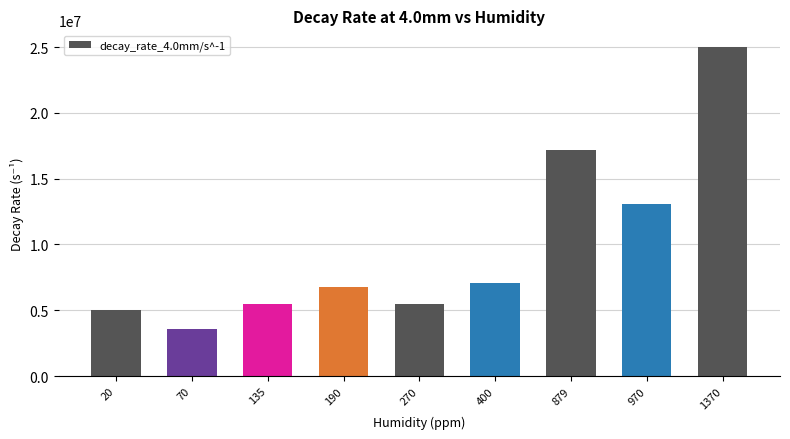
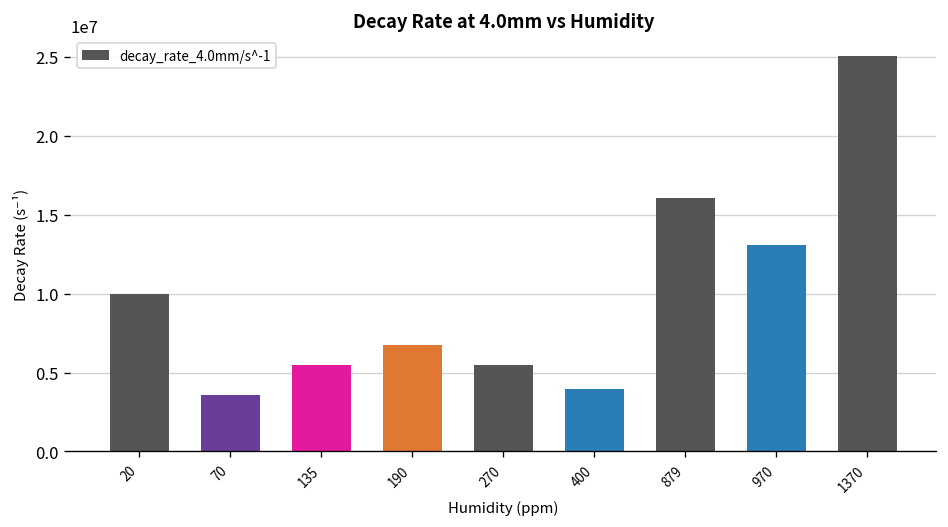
20: 5000000 -> 10000000
400: 7100000 -> 4000000
879: 17200000 -> 16100000
